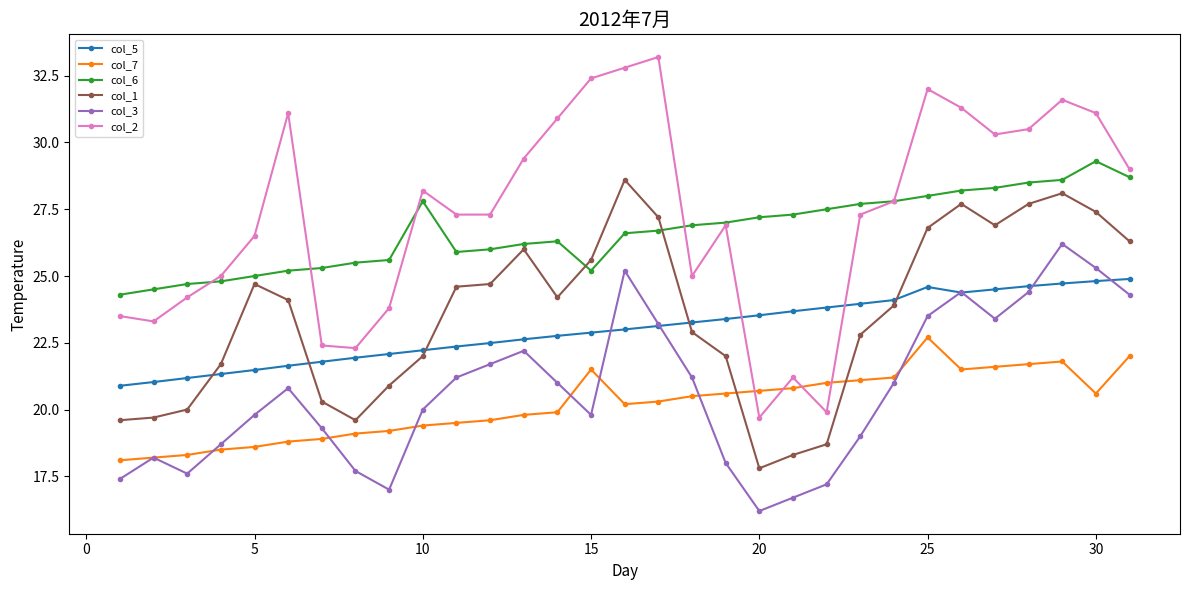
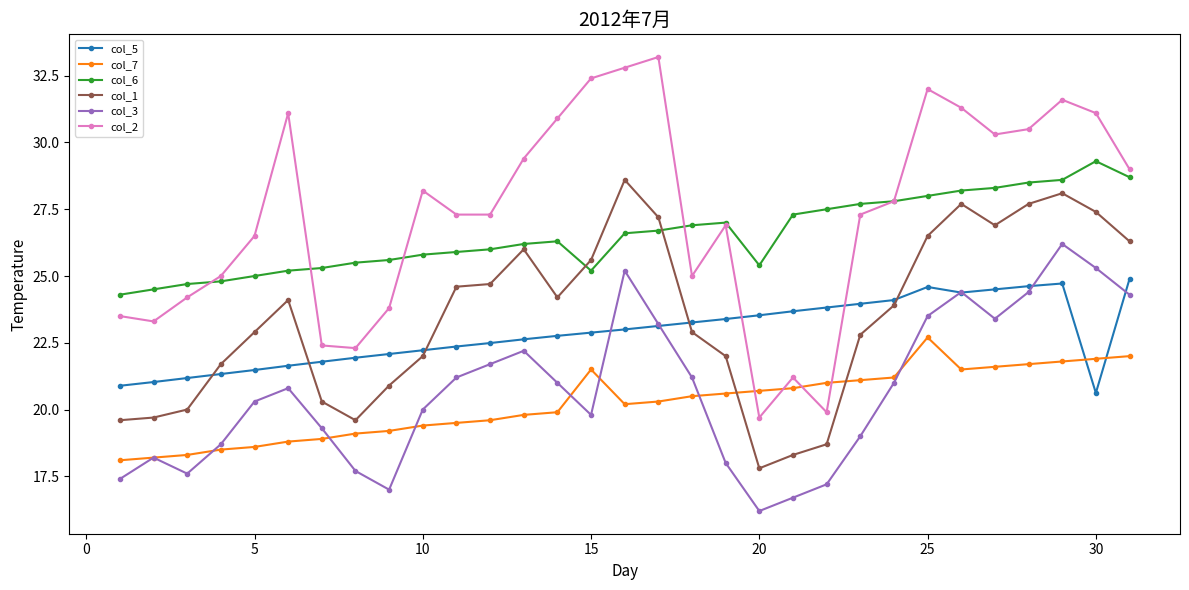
col_1, 5: 24.7 -> 22.9
col_3, 5: 19.8 -> 20.3
col_6, 10: 27.8 -> 25.8
col_6, 20: 27.2 -> 25.4
col_1, 25: 26.8 -> 26.5
col_5, 30: 24.8 -> 20.6
col_7, 30: 20.6 -> 21.9
